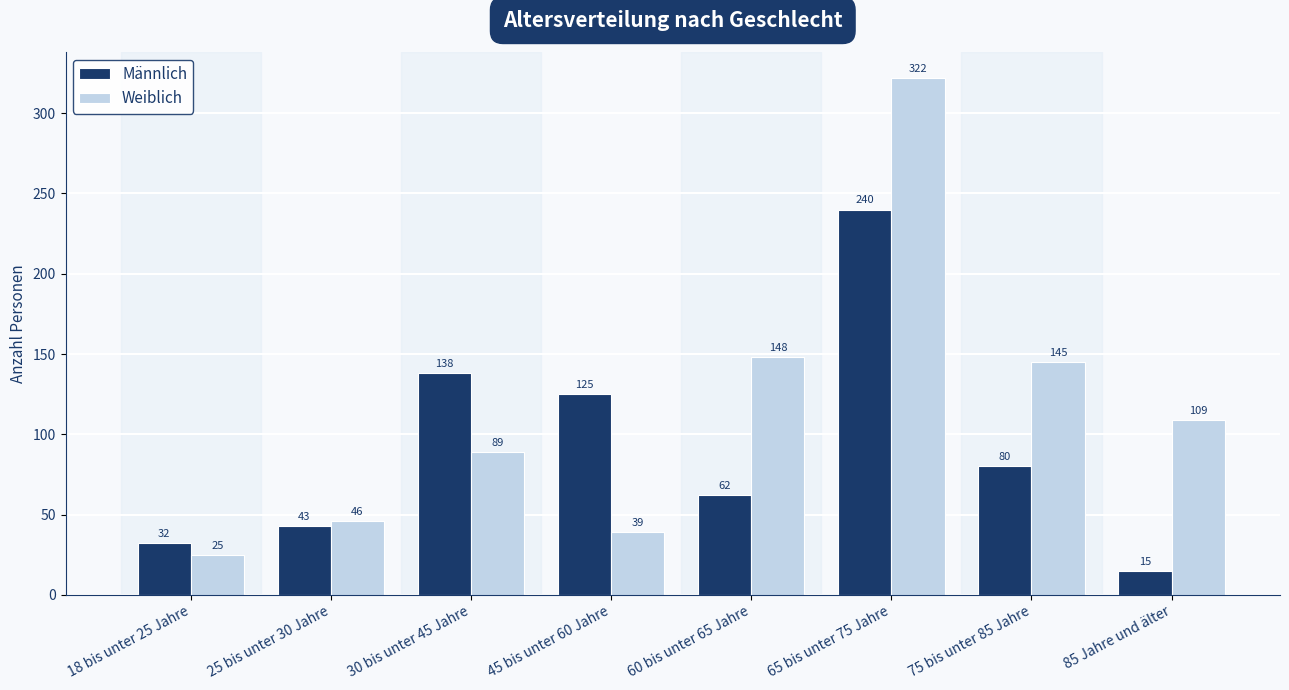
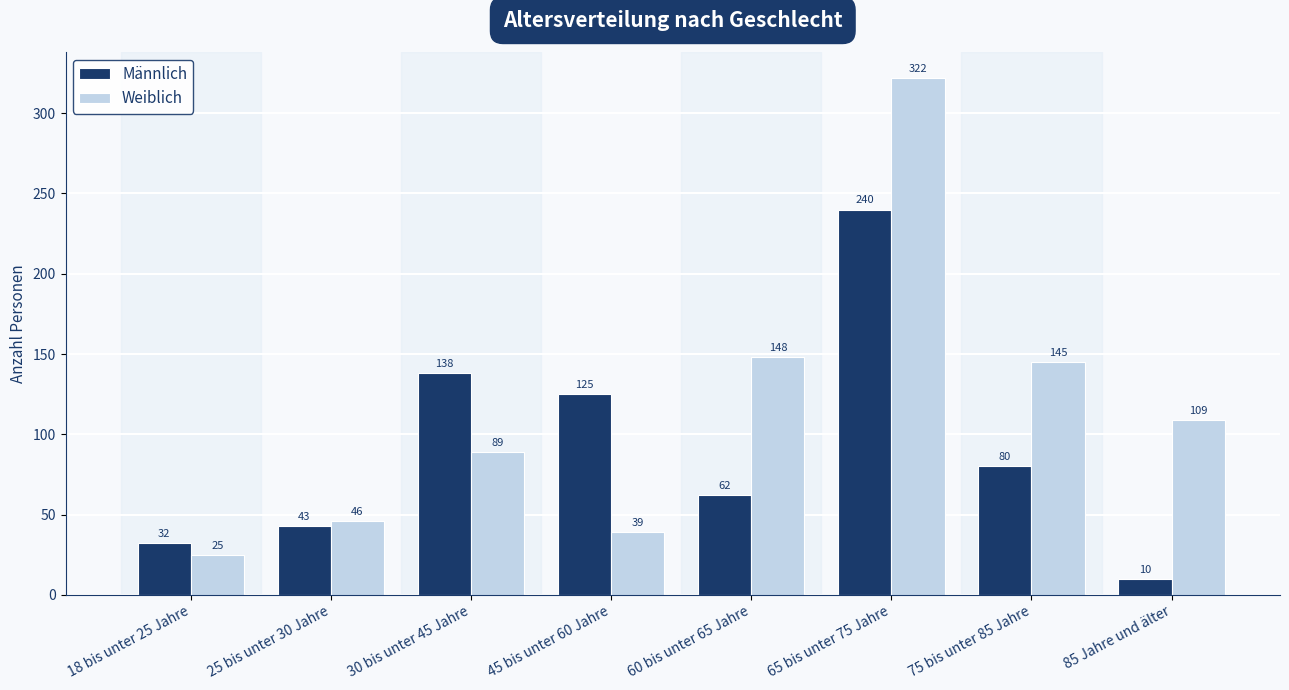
Männlich, 85 Jahre und älter: 15 -> 10
